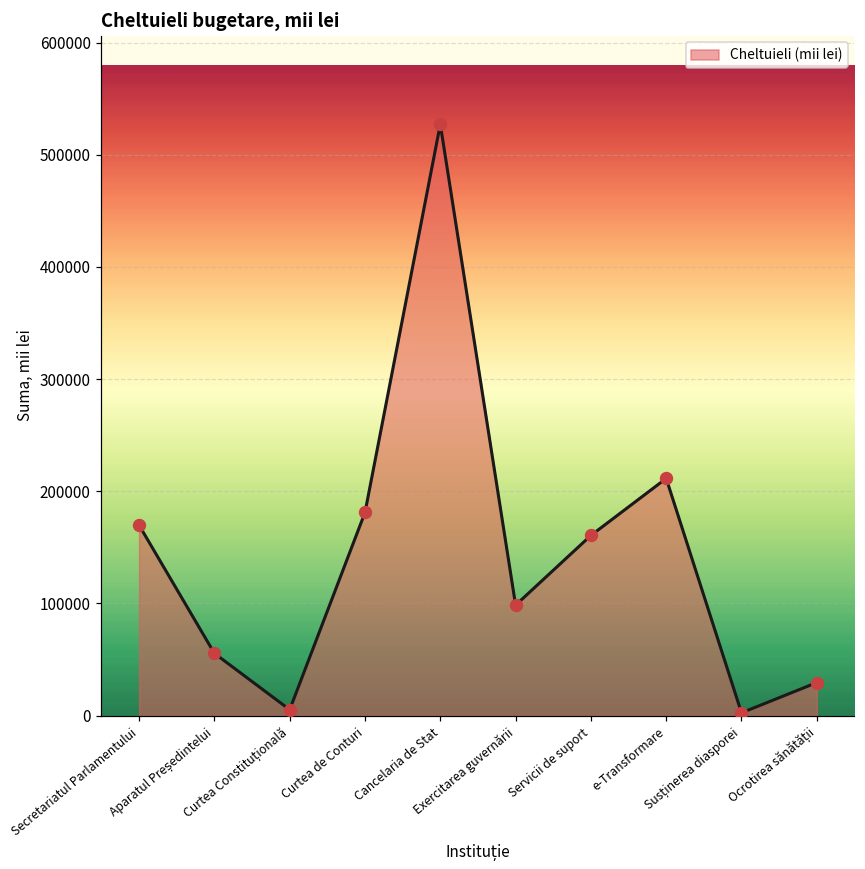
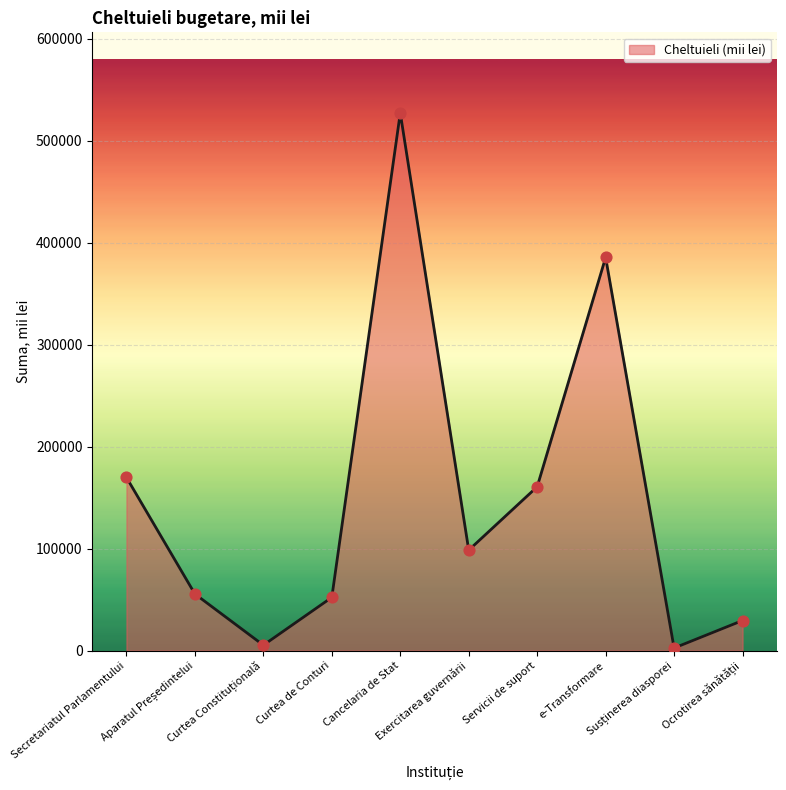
Curtea de Conturi: 181000 -> 52000
e-Transformare: 211000 -> 385000
